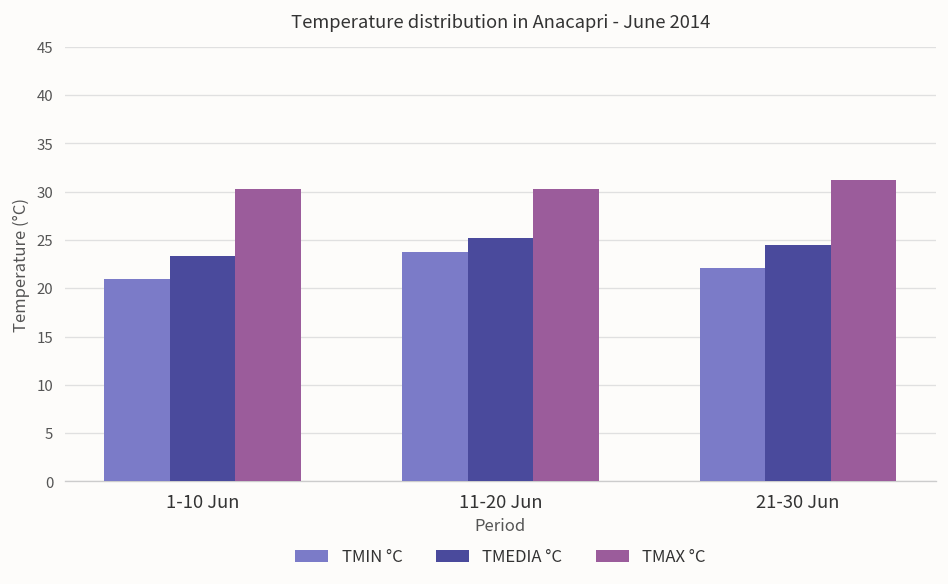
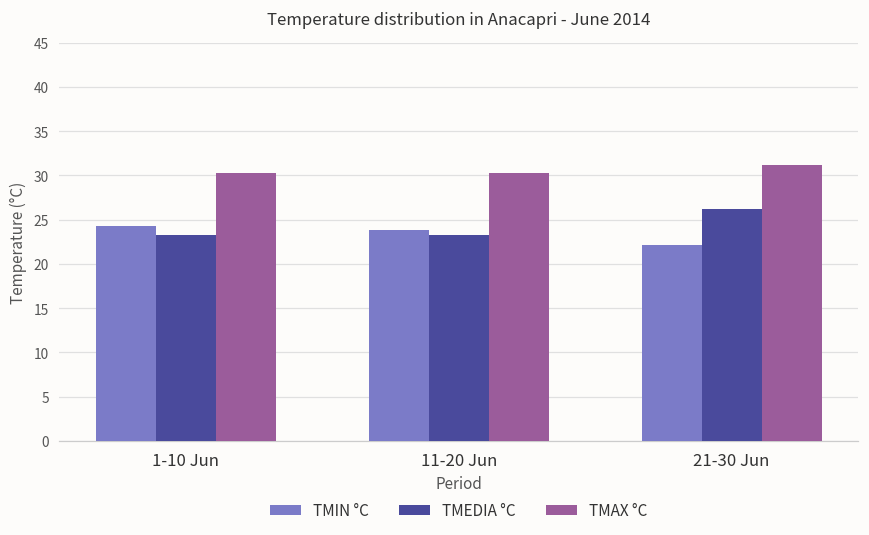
TMIN °C, 1-10 Jun: 21 -> 24
TMEDIA °C, 11-20 Jun: 25 -> 23
TMEDIA °C, 21-30 Jun: 25 -> 26
